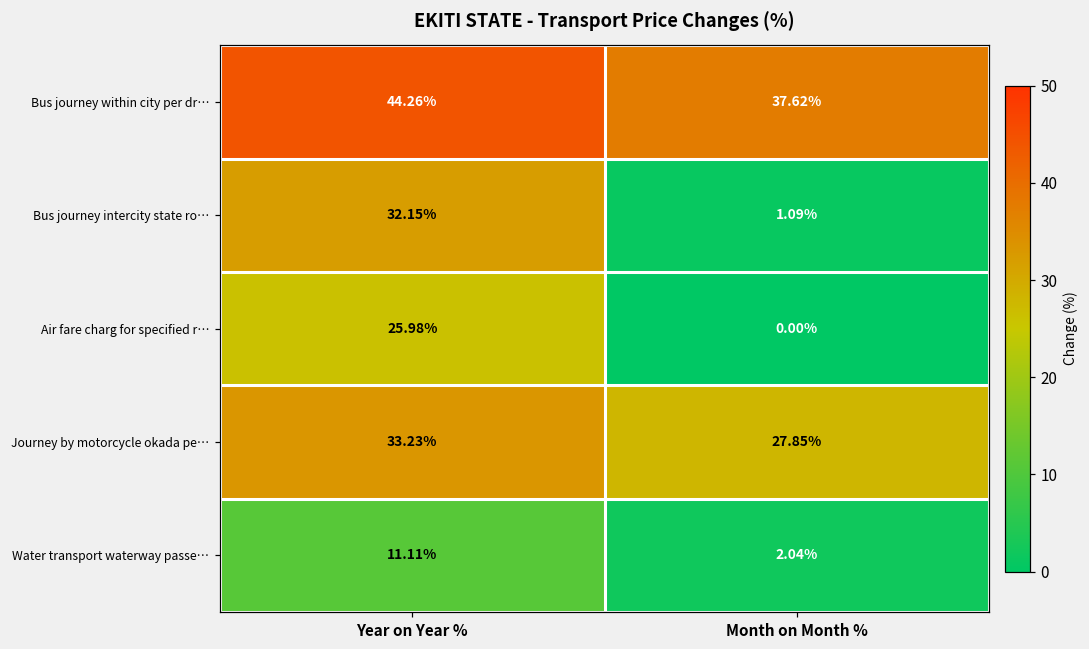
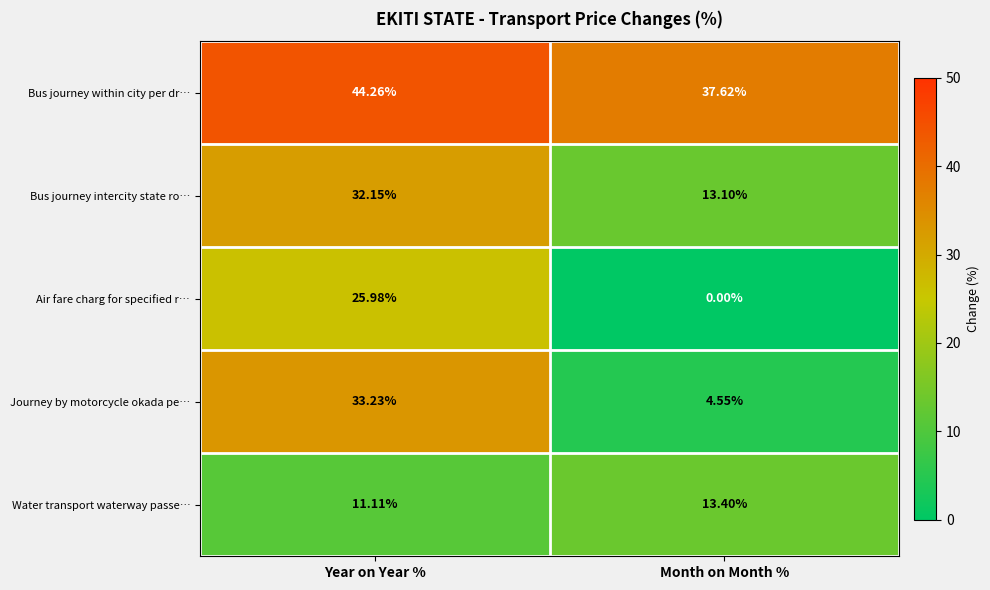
Bus journey intercity state ro…, Month on Month %: 1.09% -> 13.10%
Journey by motorcycle okada pe…, Month on Month %: 27.85% -> 4.55%
Water transport waterway passe…, Month on Month %: 2.04% -> 13.40%
